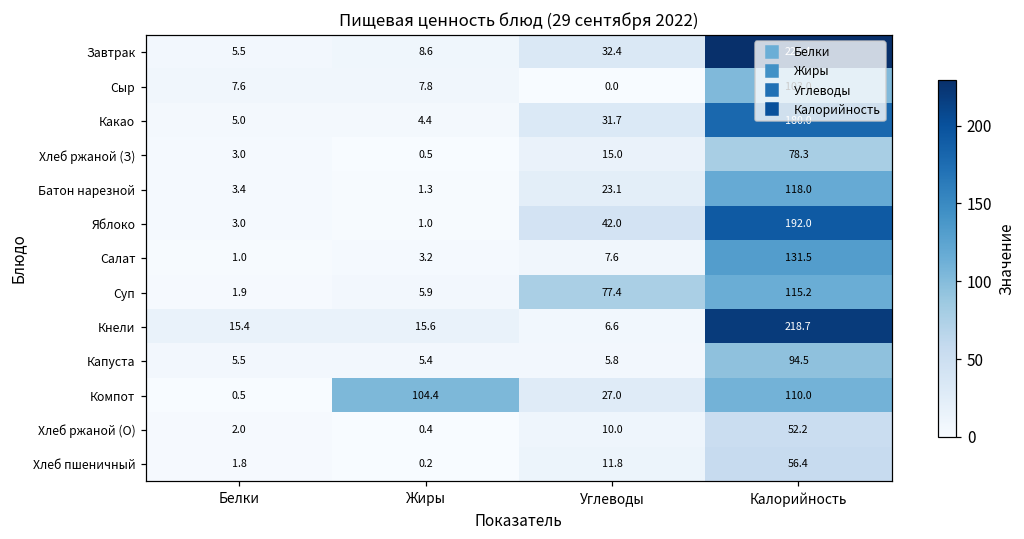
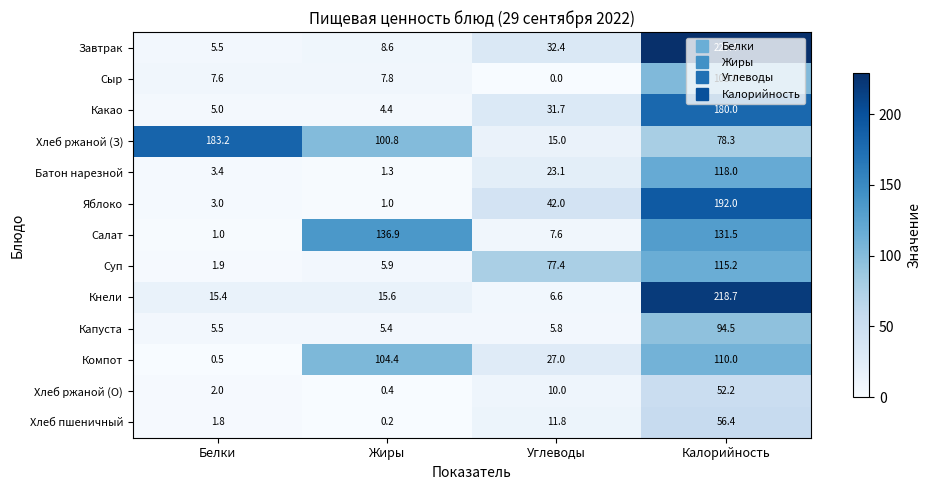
Хлеб ржаной (З), Белки: 3.0 -> 183.2
Хлеб ржаной (З), Жиры: 0.5 -> 100.8
Салат, Жиры: 3.2 -> 136.9
